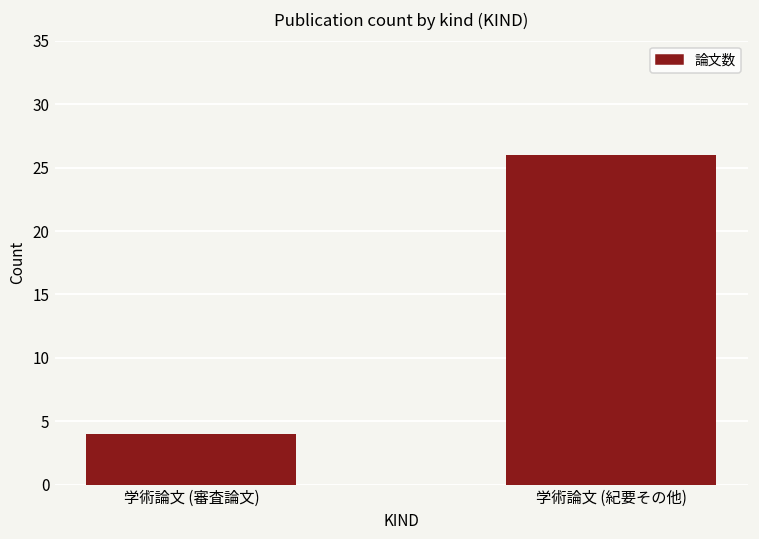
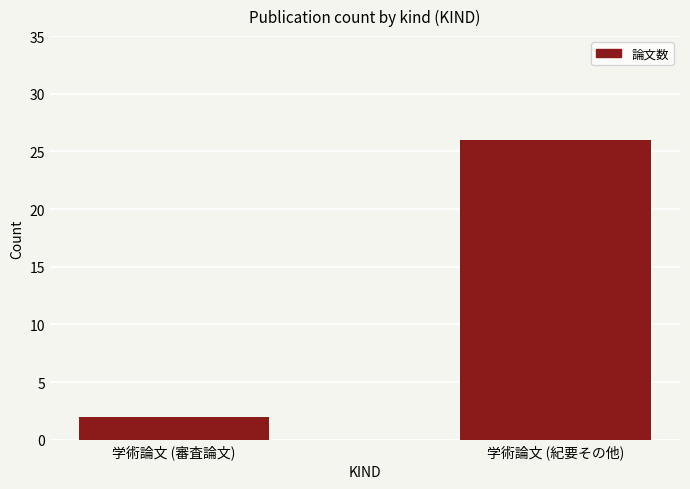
学術論文 (審査論文): 4 -> 2
